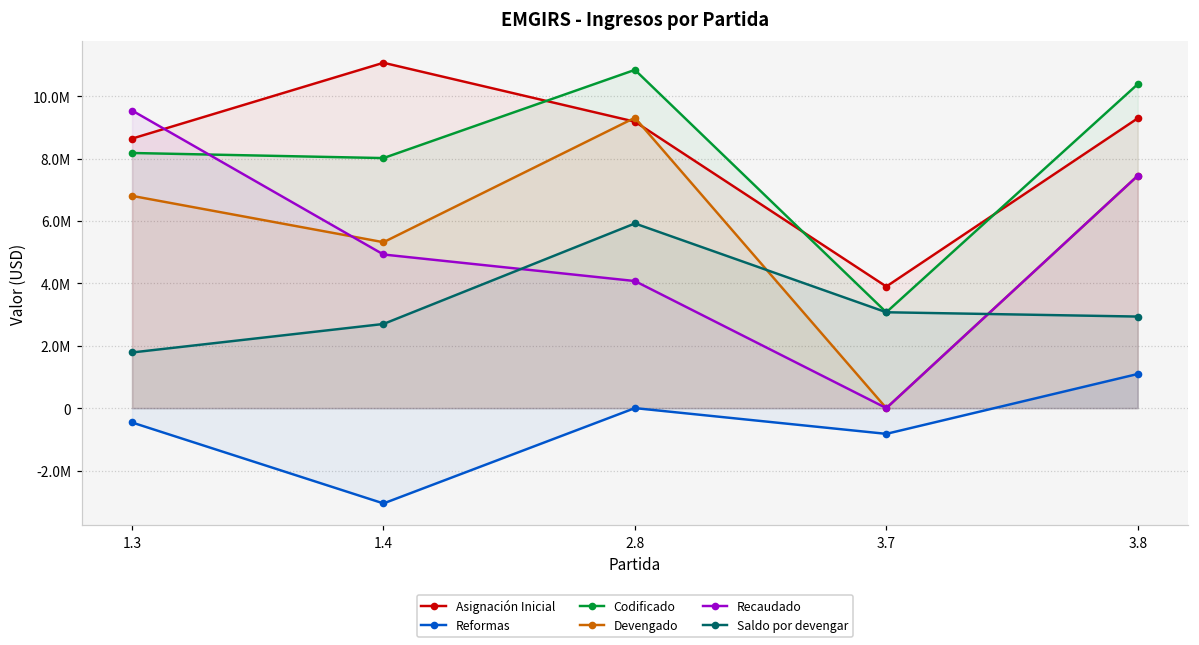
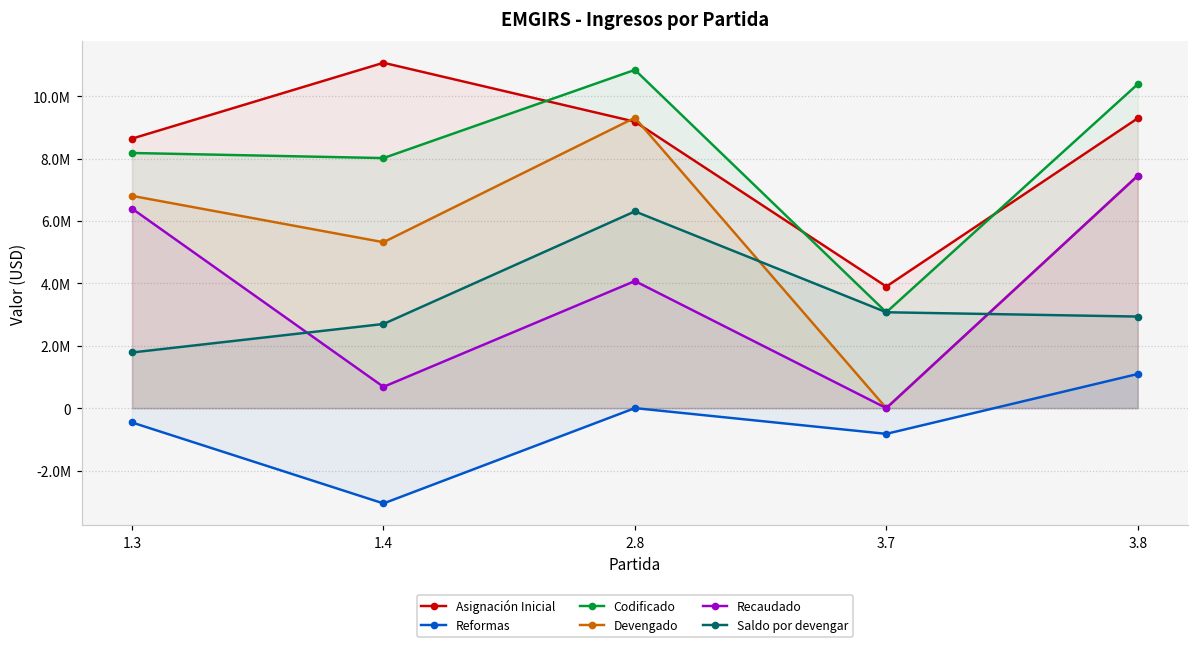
Recaudado, 1.3: 9500000 -> 6400000
Recaudado, 1.4: 4900000 -> 700000
Saldo por devengar, 2.8: 5900000 -> 6300000
